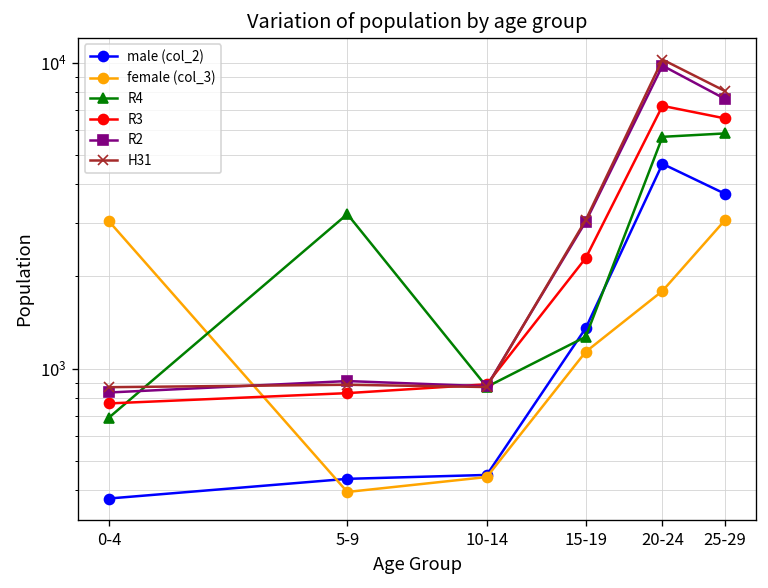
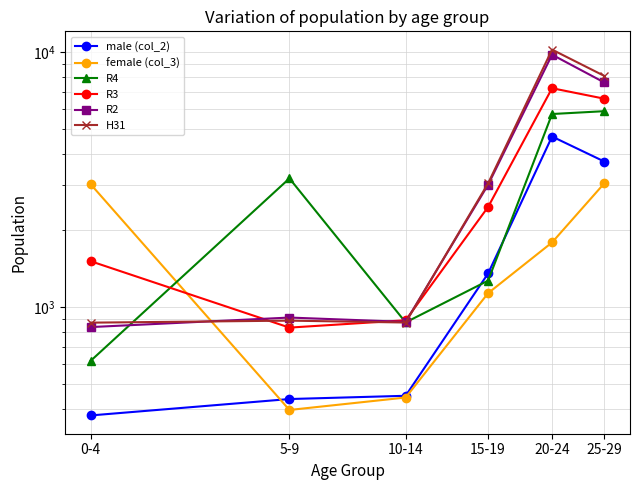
R4, 0-4: 690 -> 620
R3, 0-4: 770 -> 1500
R3, 15-19: 2300 -> 2500
